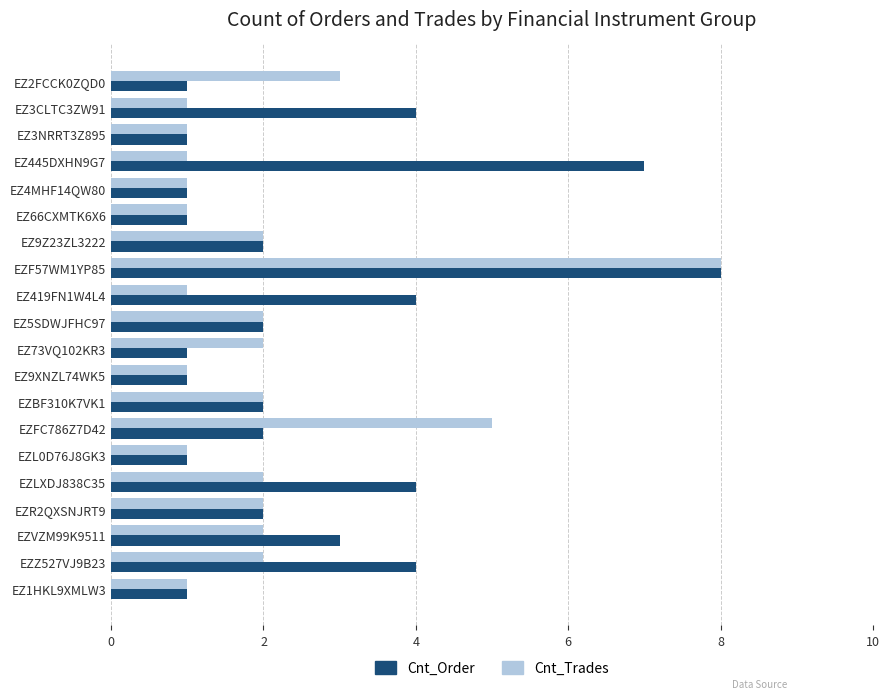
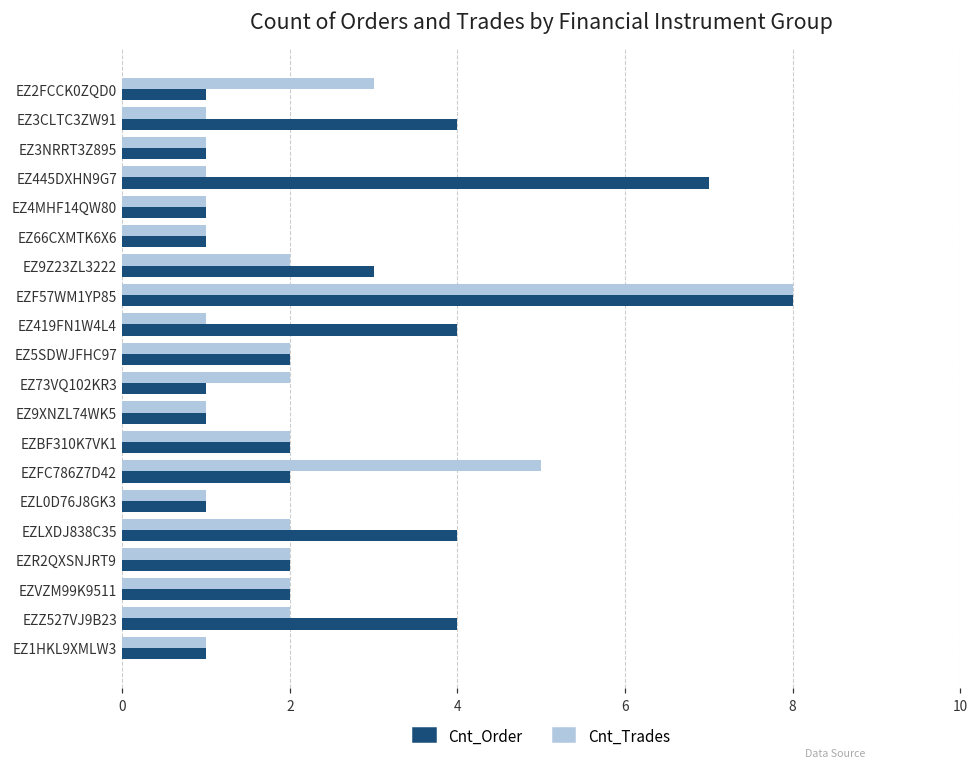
Cnt_Order, EZ9Z23ZL3222: 2 -> 3
Cnt_Order, EZVZM99K9511: 3 -> 2
